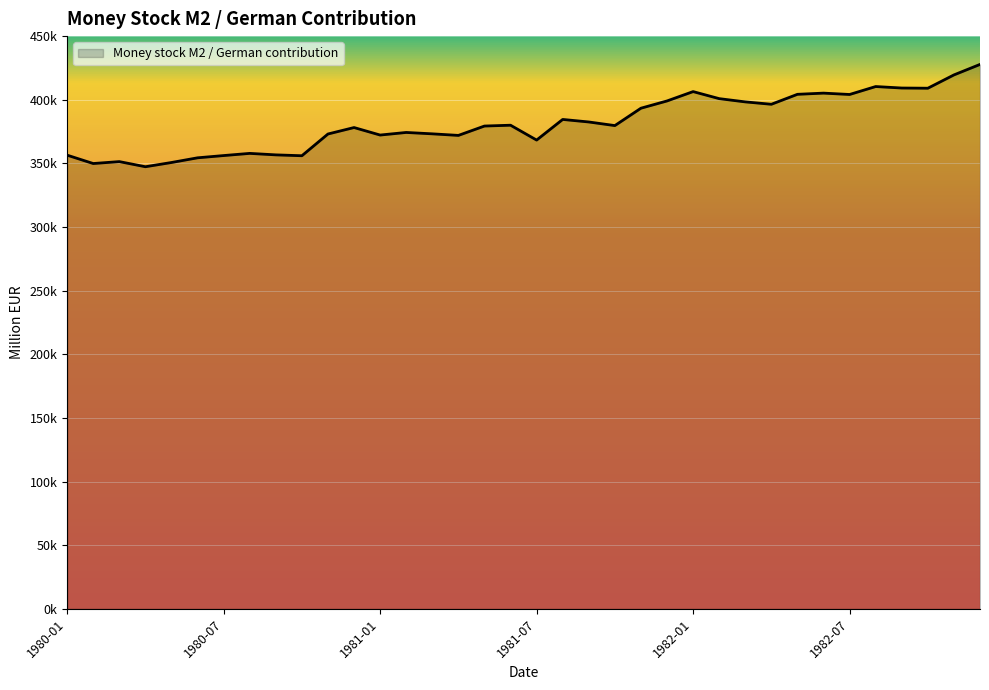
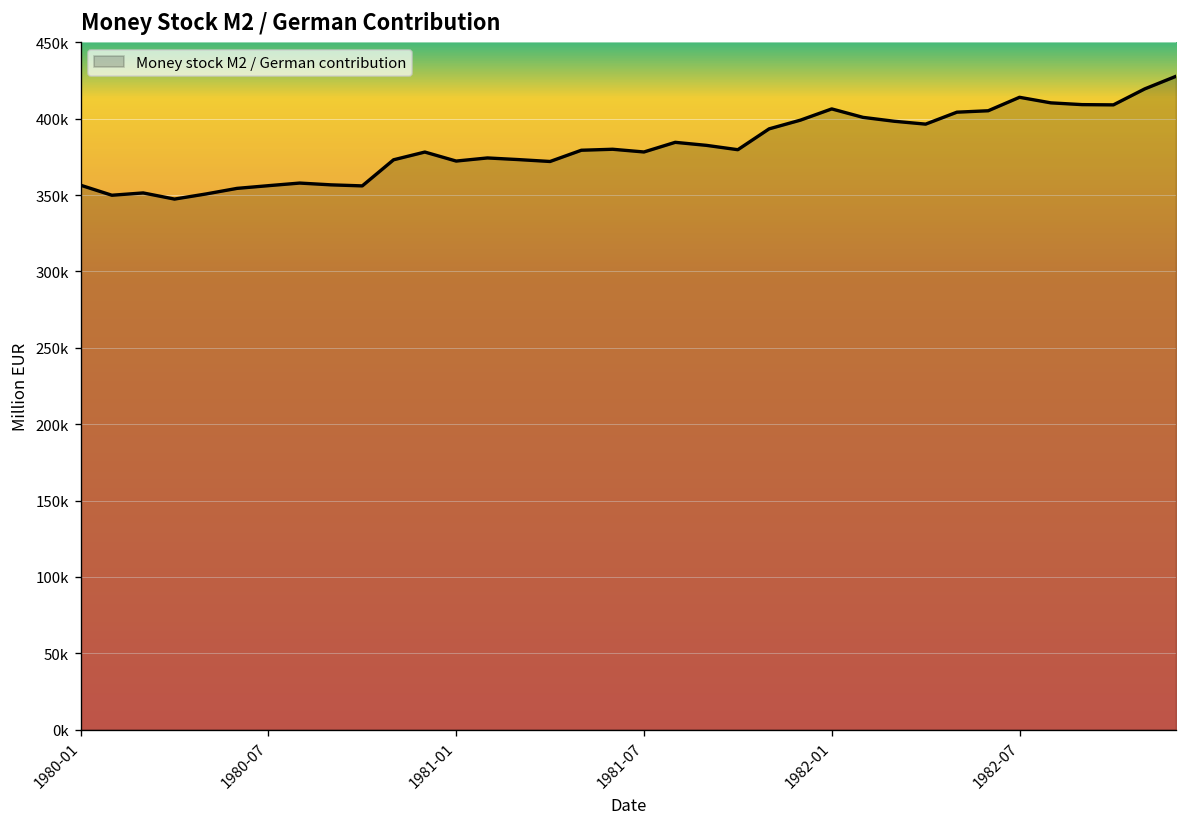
1981-07: 368000 -> 378000
1982-07: 404000 -> 414000
